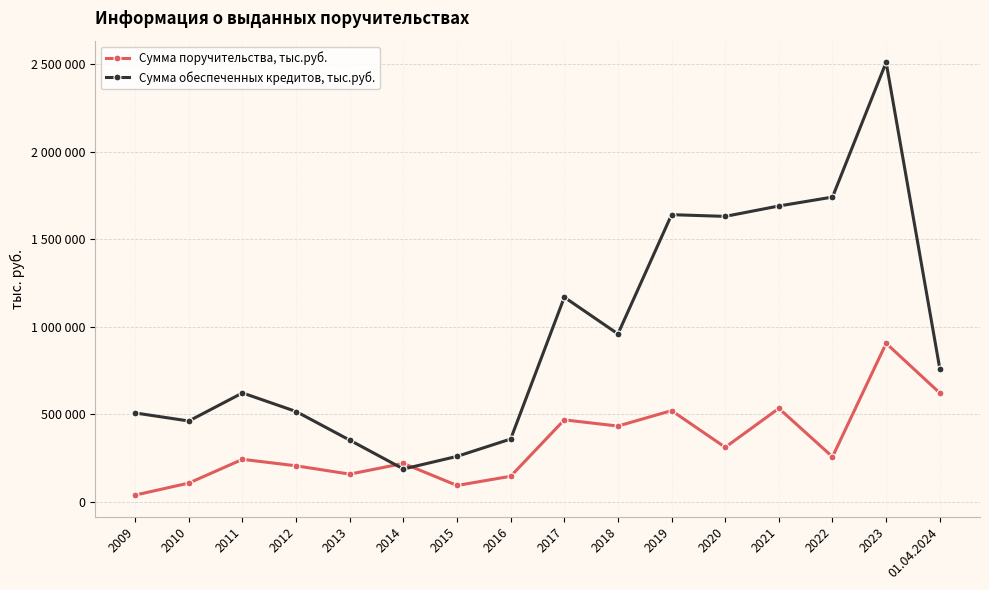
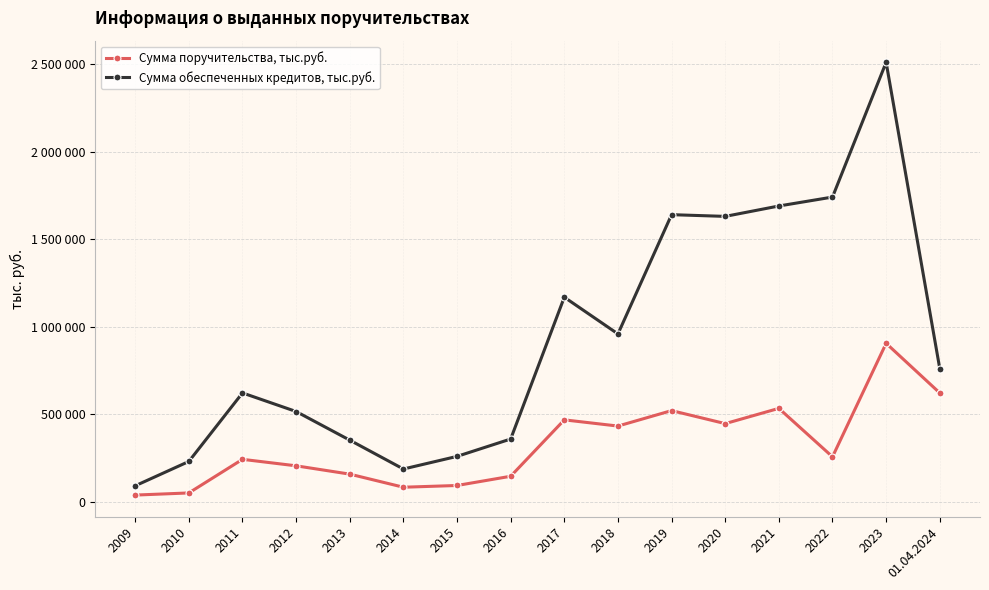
Сумма обеспеченных кредитов, тыс.руб., 2009: 510000 -> 90000
Сумма поручительства, тыс.руб., 2010: 110000 -> 50000
Сумма обеспеченных кредитов, тыс.руб., 2010: 460000 -> 230000
Сумма поручительства, тыс.руб., 2014: 220000 -> 80000
Сумма поручительства, тыс.руб., 2020: 310000 -> 450000
